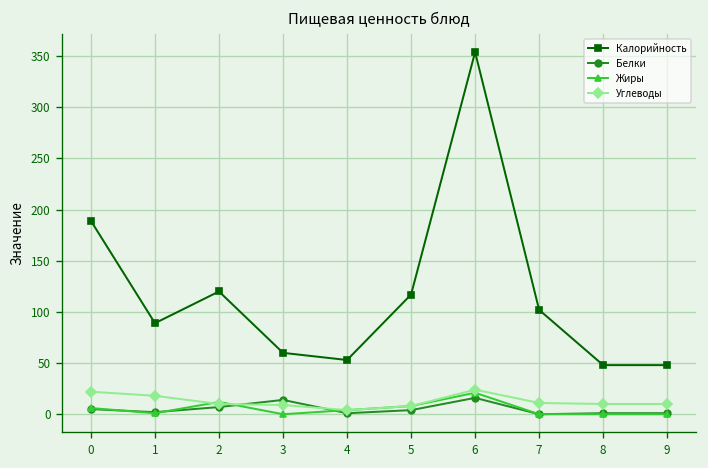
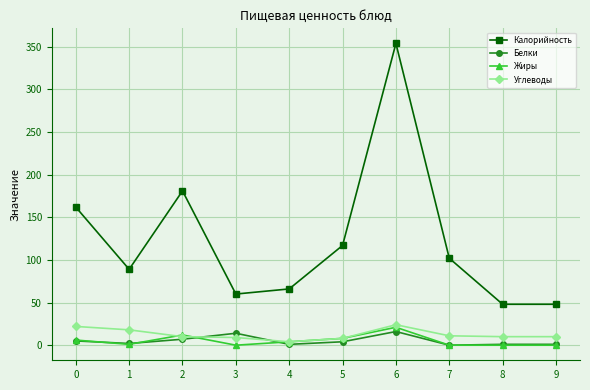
Калорийность, 0: 190 -> 160
Калорийность, 2: 120 -> 180
Калорийность, 4: 50 -> 70
